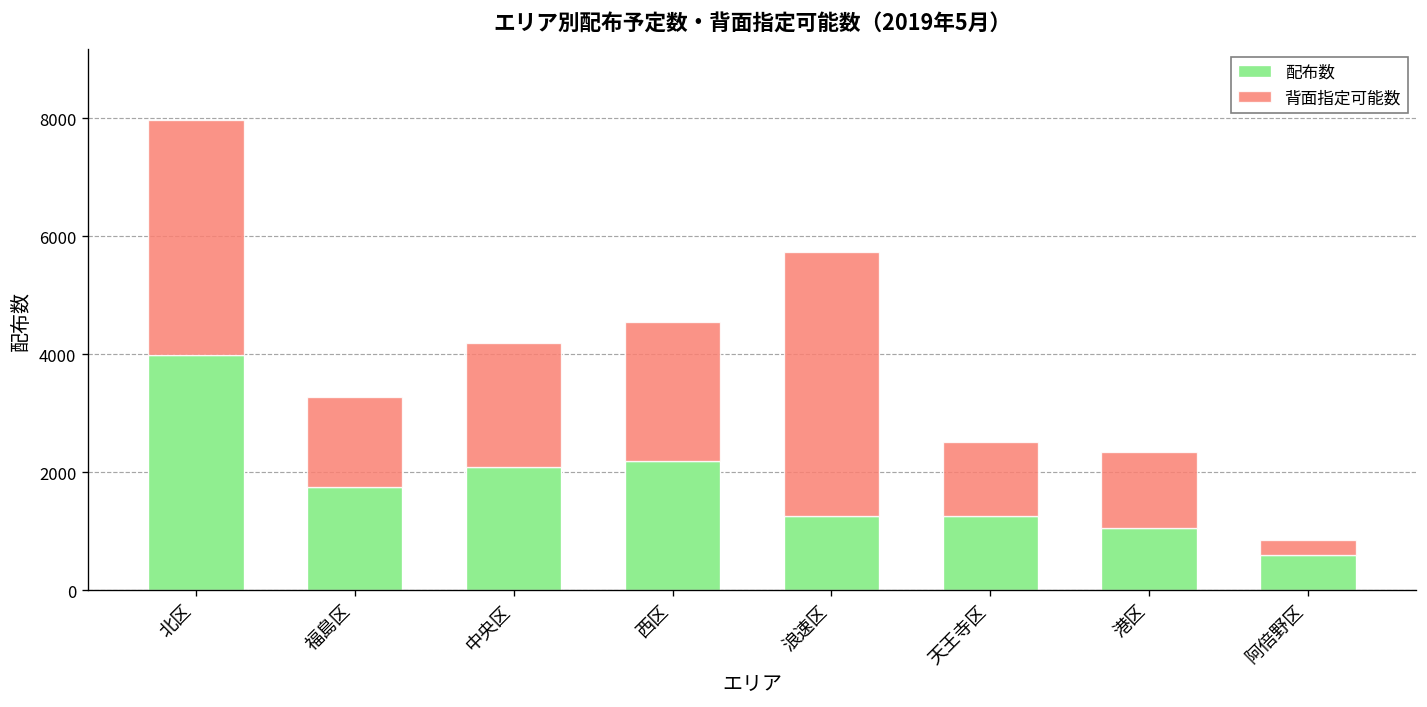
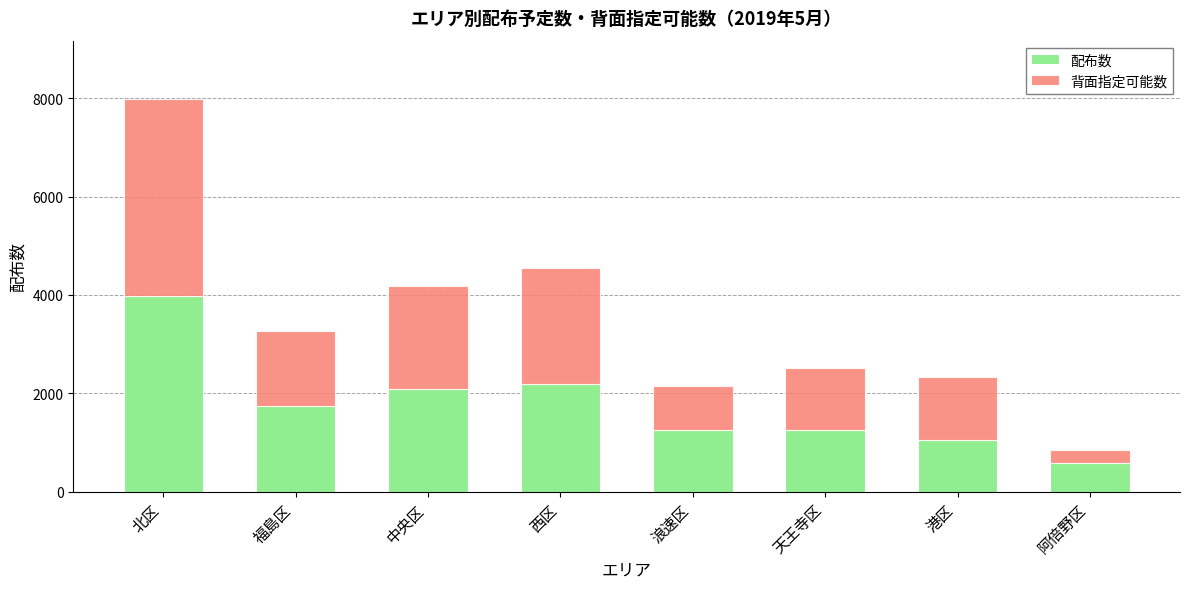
背面指定可能数, 浪速区: 4500 -> 900
